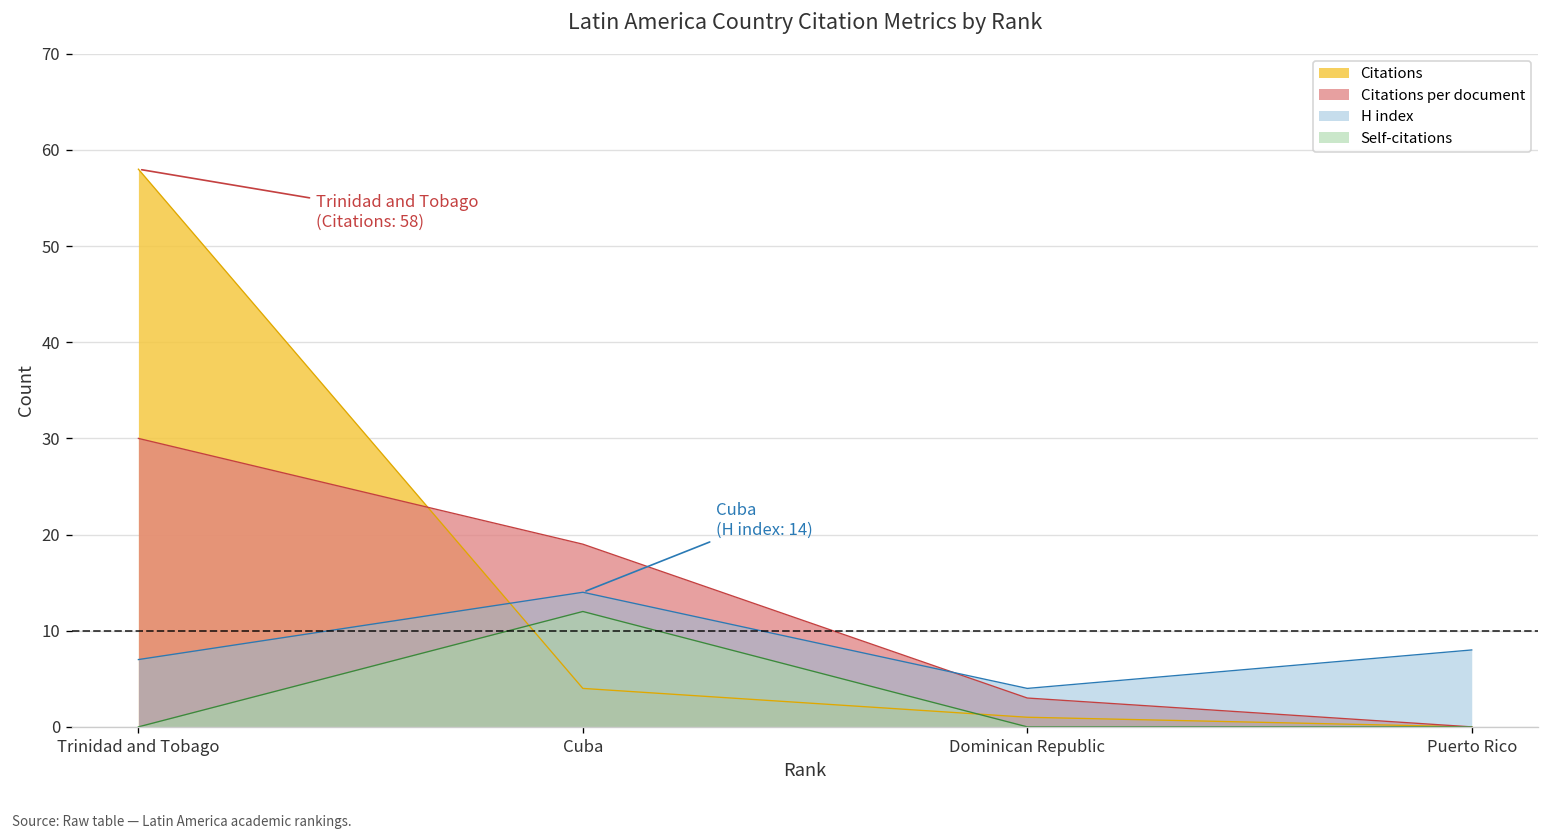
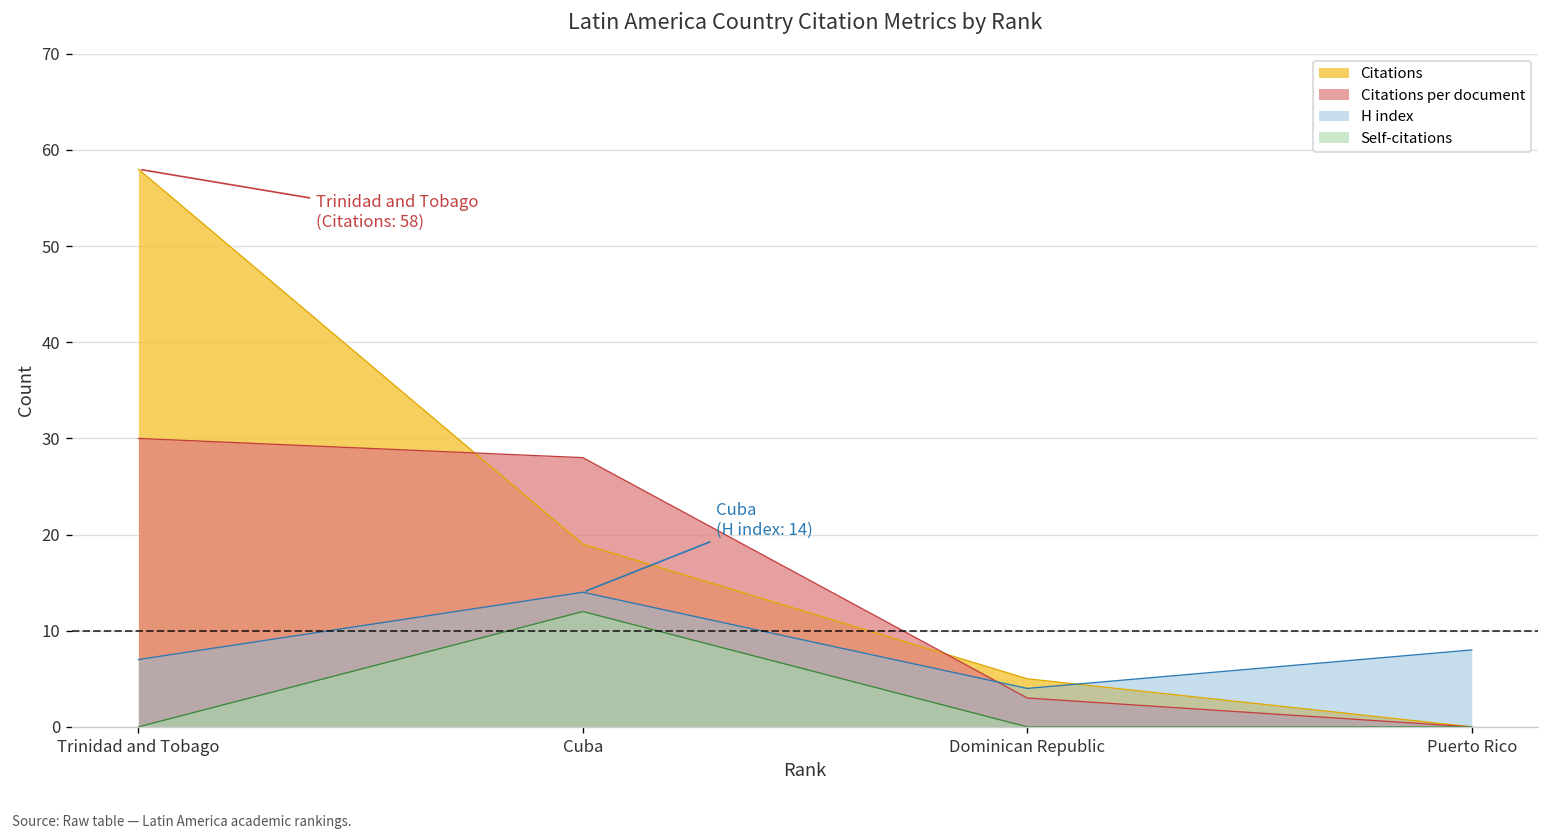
Citations, Cuba: 4 -> 19
Citations per document, Cuba: 19 -> 28
Citations, Dominican Republic: 1 -> 5
